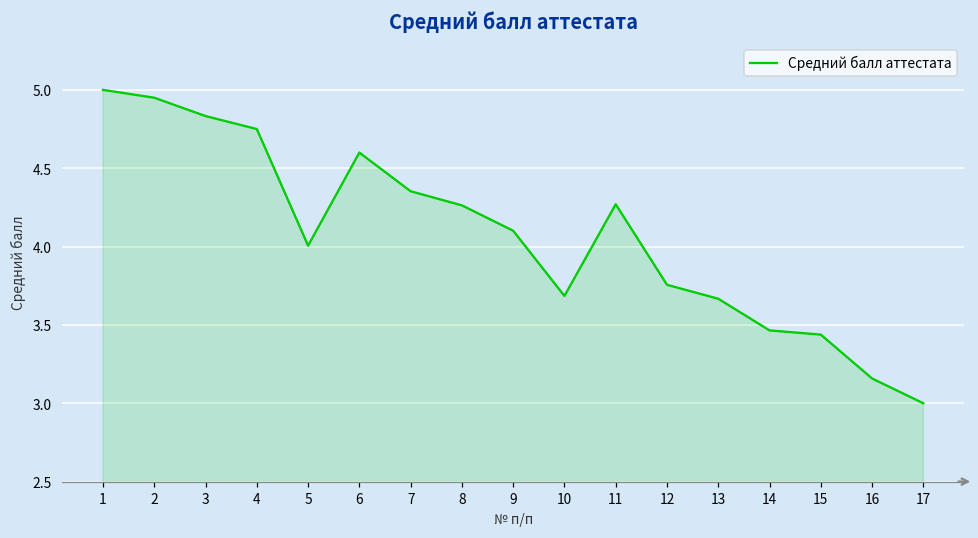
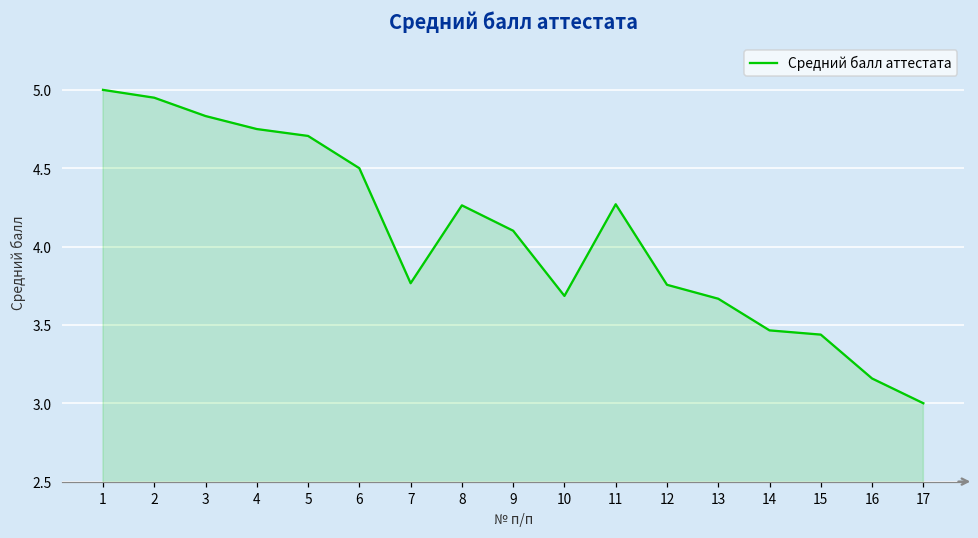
5: 4.01 -> 4.71
6: 4.6 -> 4.5
7: 4.35 -> 3.77
